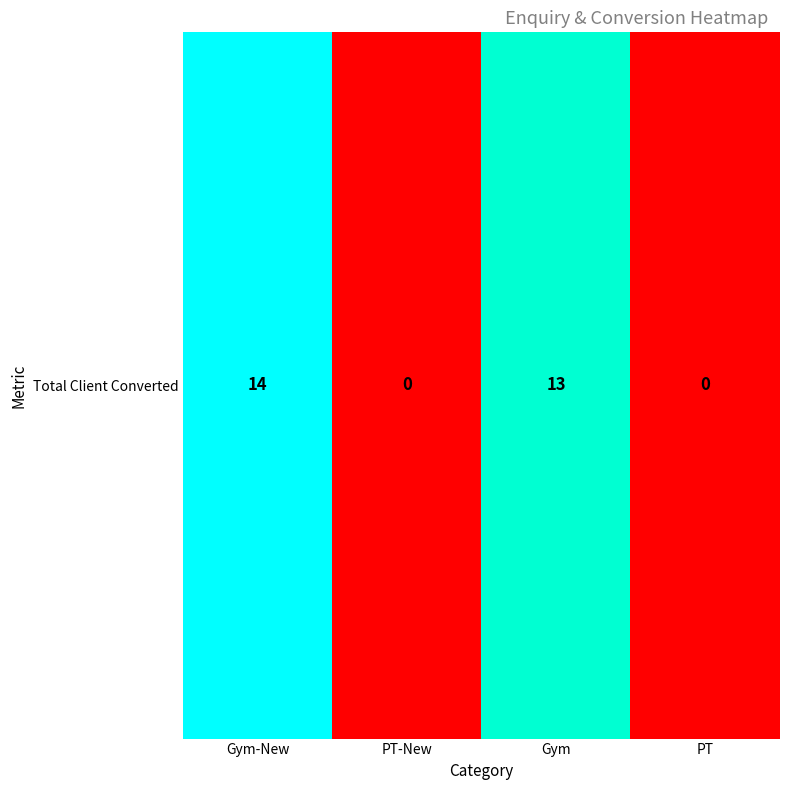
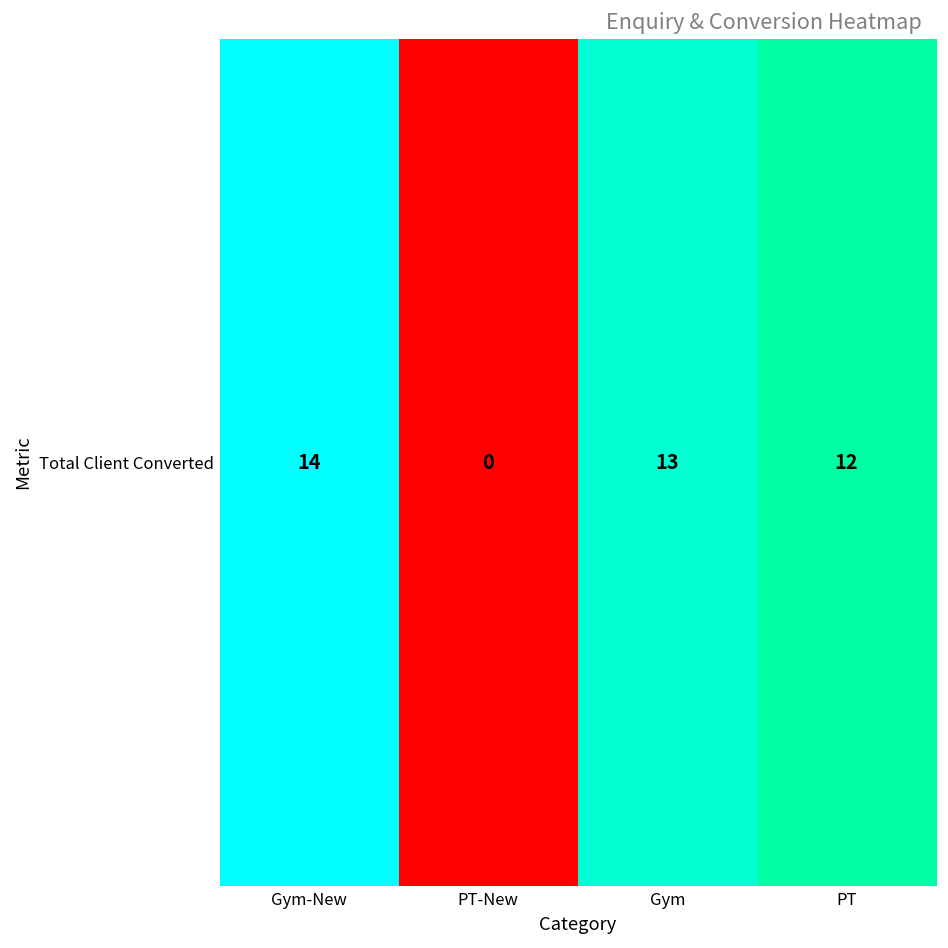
Total Client Converted, PT: 0 -> 12
